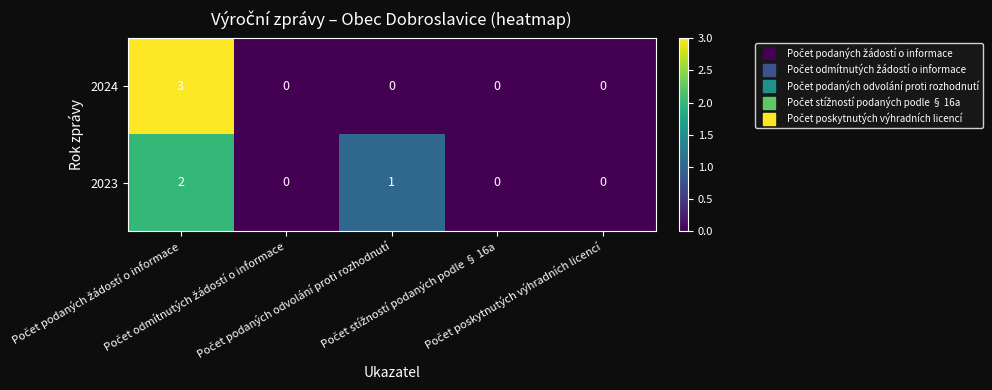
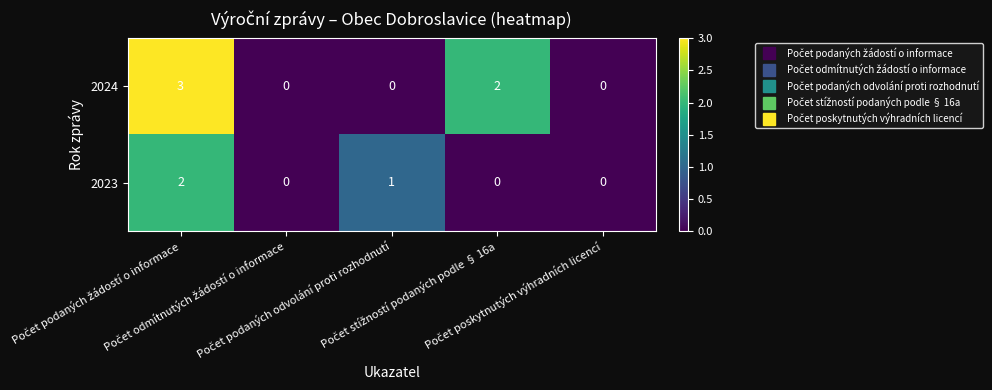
2024, Počet stížností podaných podle § 16a: 0 -> 2
